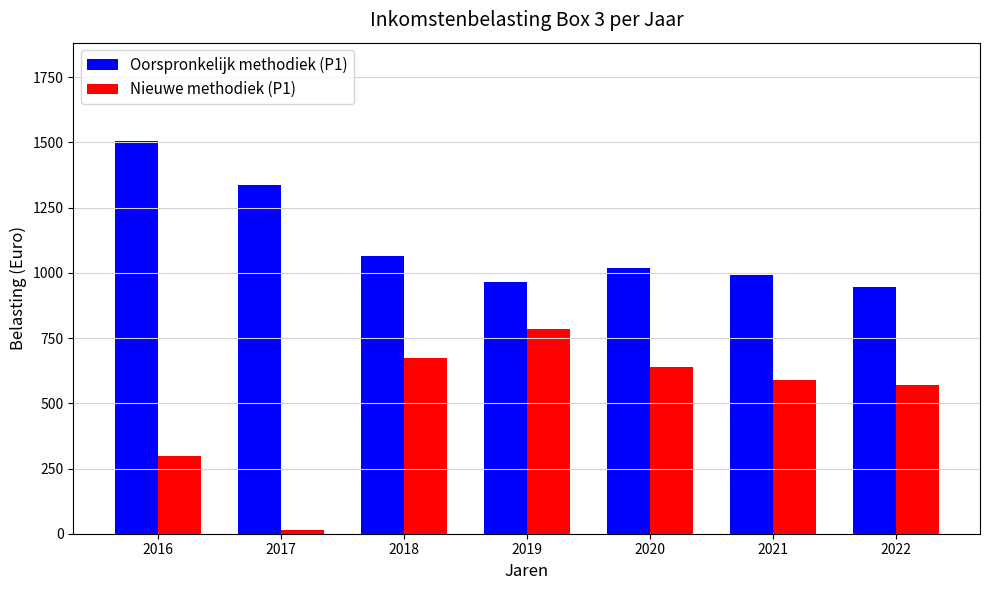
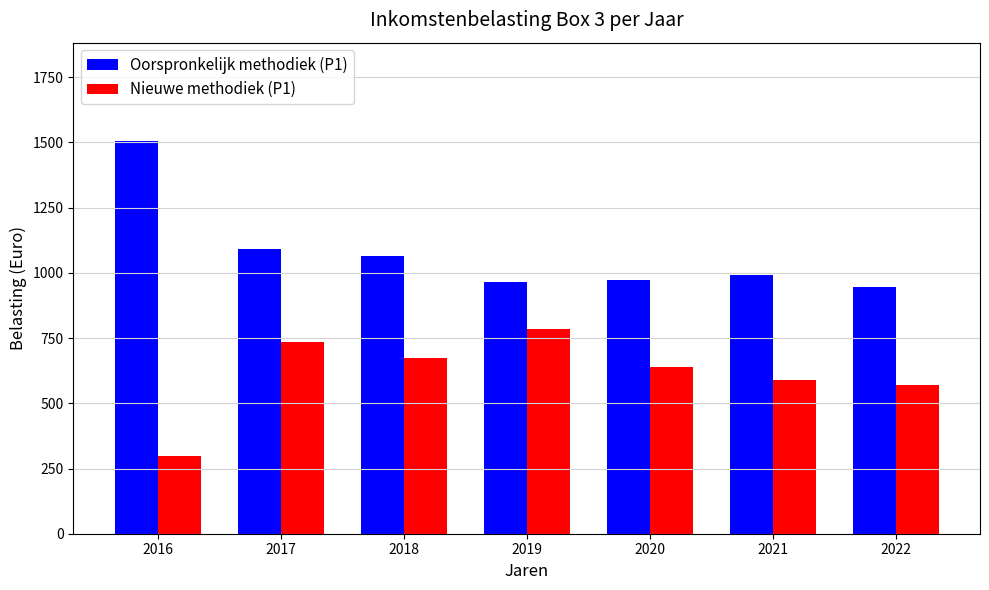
Oorspronkelijk methodiek (P1), 2017: 1340 -> 1090
Nieuwe methodiek (P1), 2017: 20 -> 740
Oorspronkelijk methodiek (P1), 2020: 1020 -> 970
